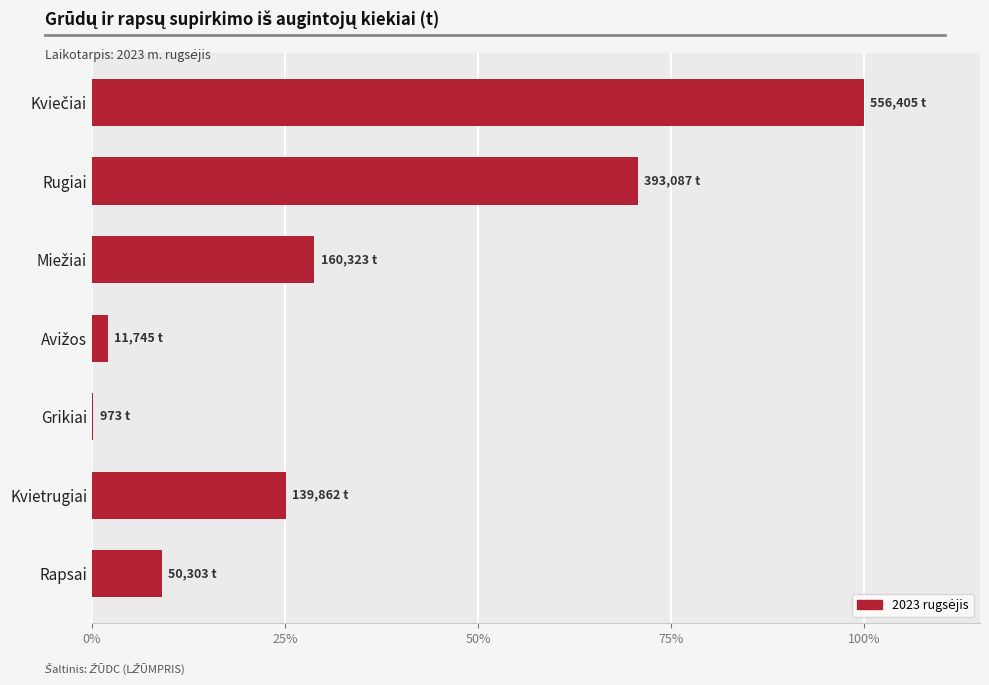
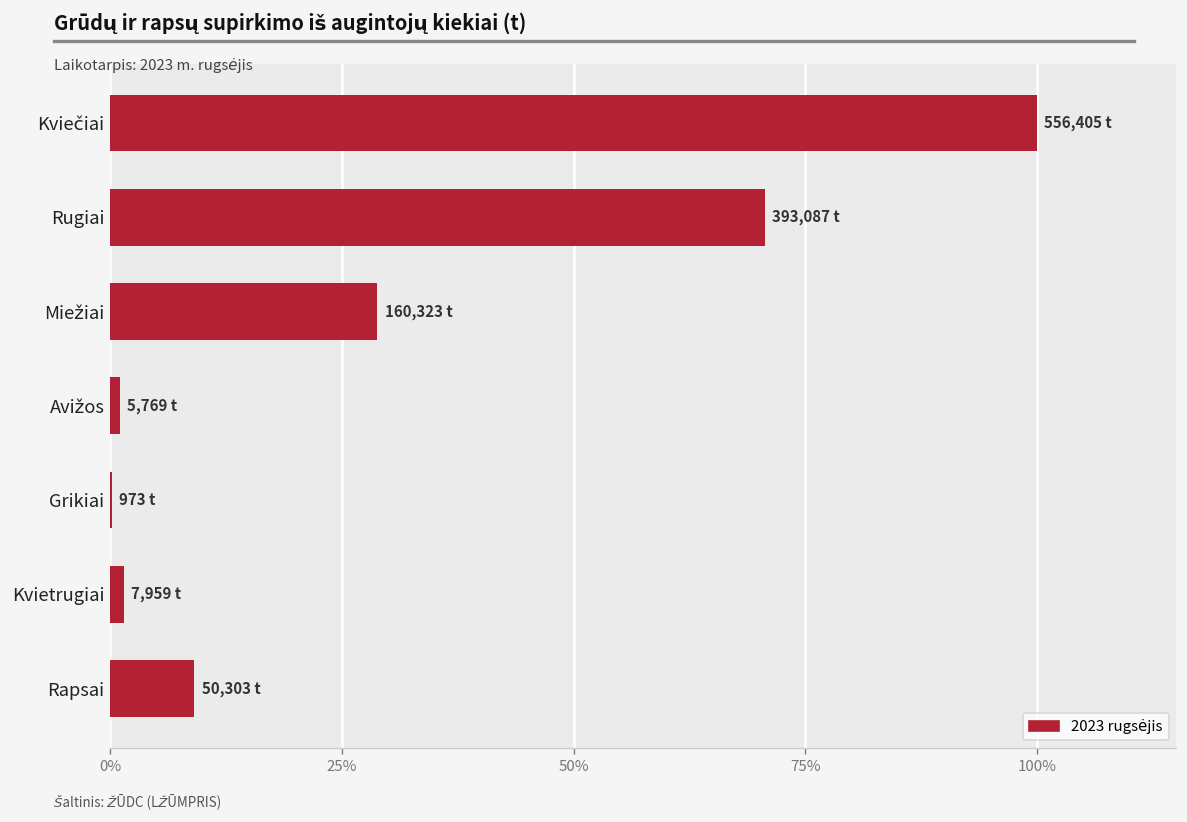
Avižos: 11,745 -> 5,769
Kvietrugiai: 139,862 -> 7,959
